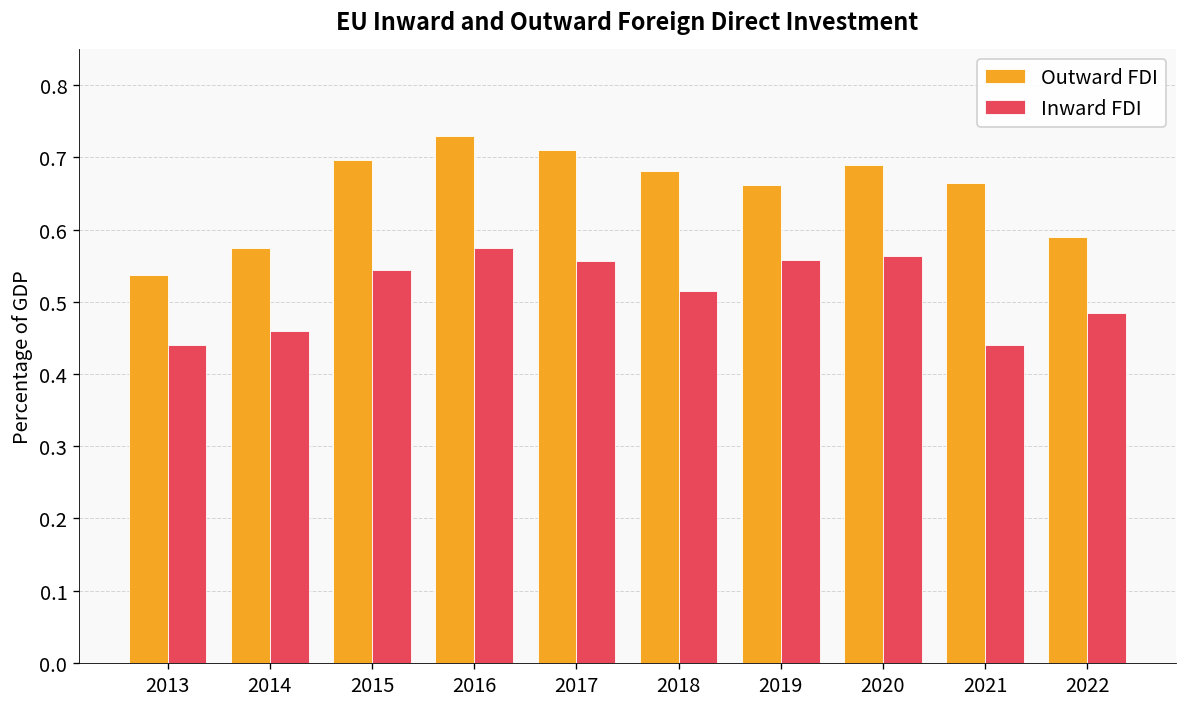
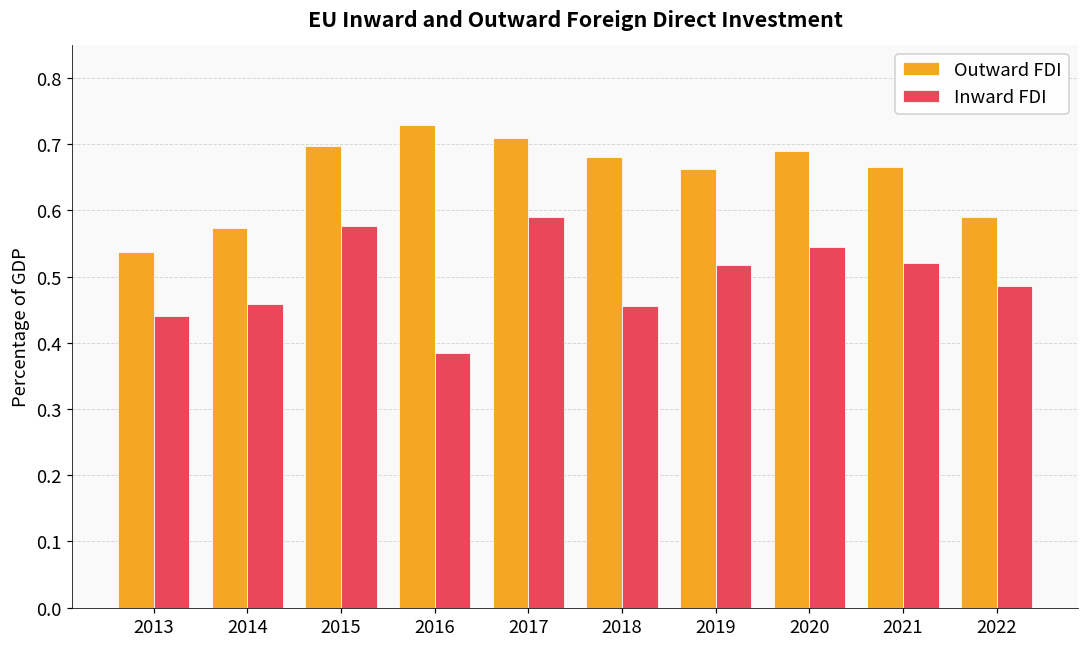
Inward FDI, 2015: 0.54 -> 0.58
Inward FDI, 2016: 0.57 -> 0.38
Inward FDI, 2017: 0.56 -> 0.59
Inward FDI, 2018: 0.52 -> 0.46
Inward FDI, 2019: 0.56 -> 0.52
Inward FDI, 2020: 0.56 -> 0.54
Inward FDI, 2021: 0.44 -> 0.52
